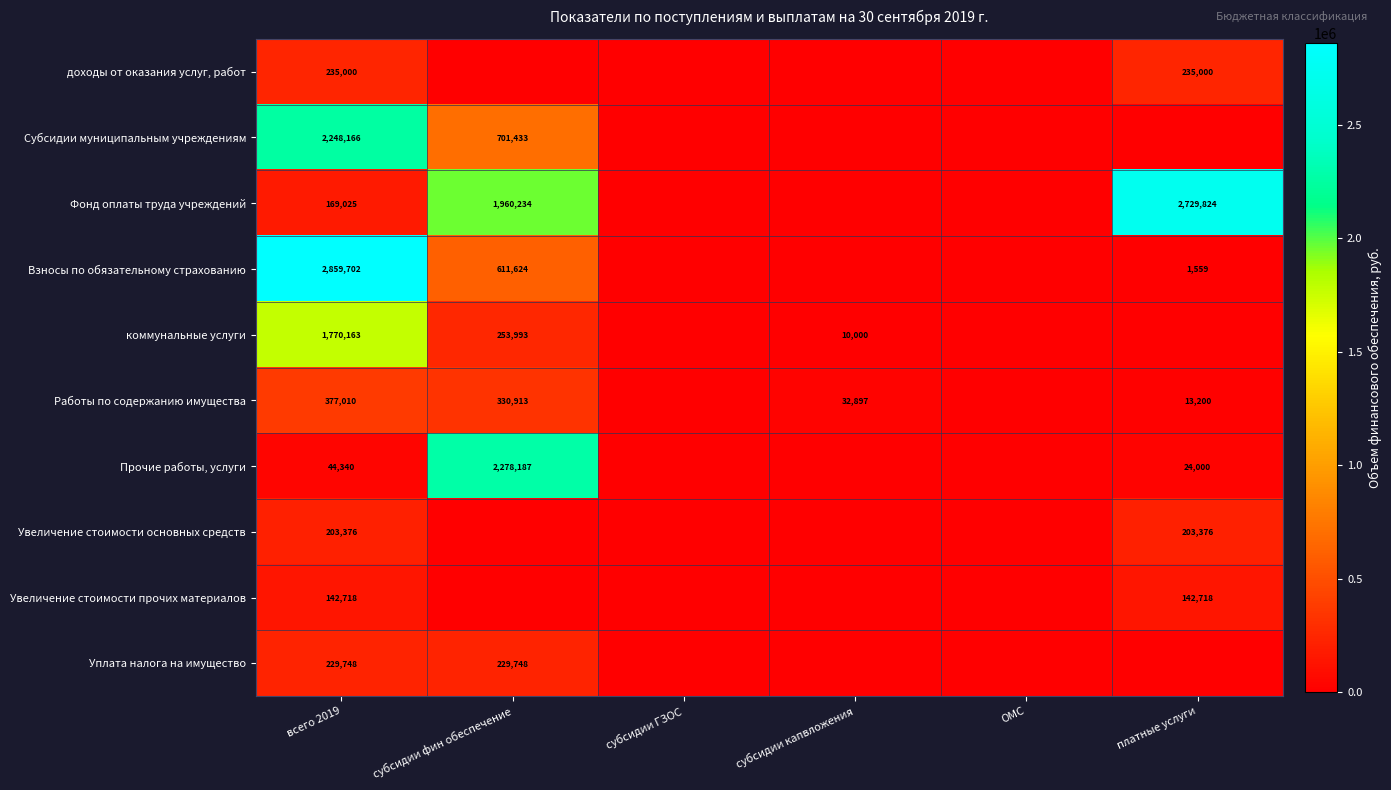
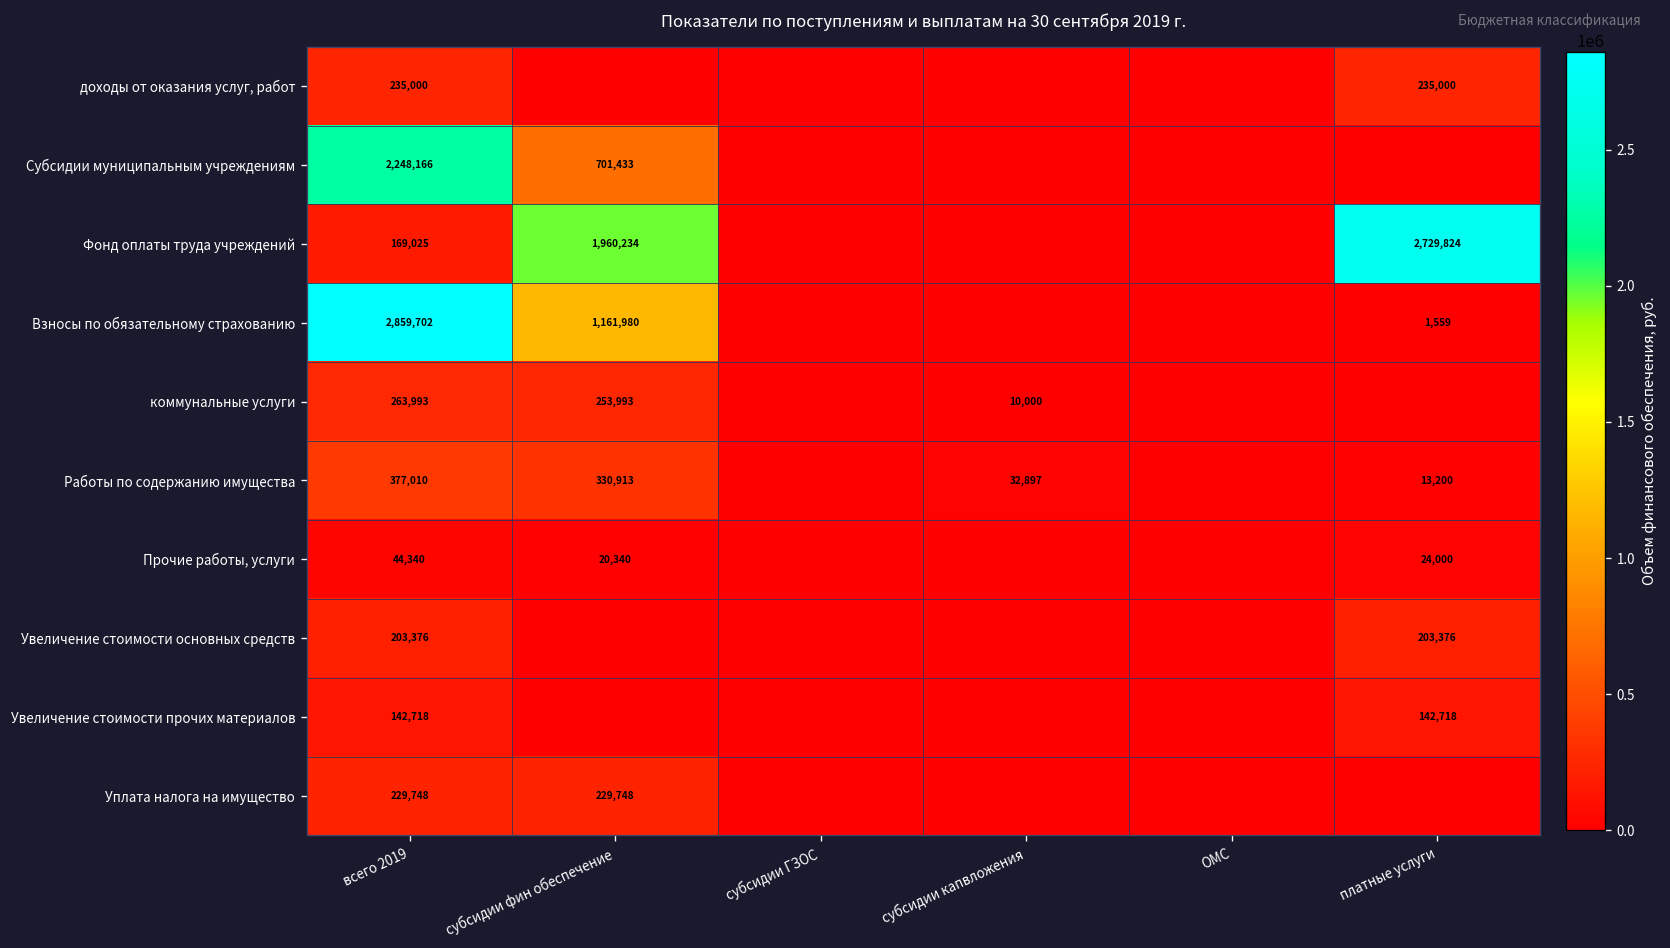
Взносы по обязательному страхованию, субсидии фин обеспечение: 611,624 -> 1,161,980
коммунальные услуги, всего 2019: 1,770,163 -> 263,993
Прочие работы, услуги, субсидии фин обеспечение: 2,278,187 -> 20,340
